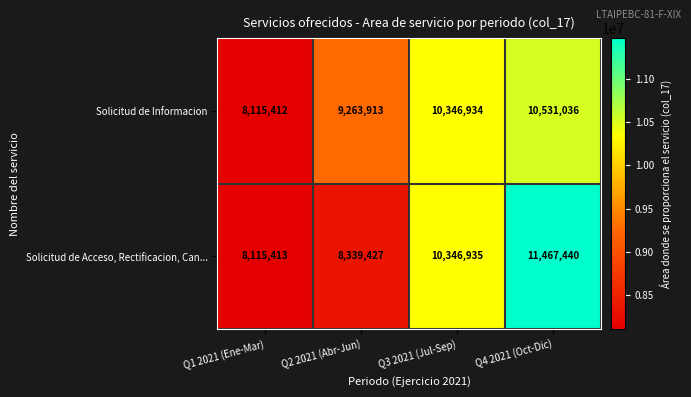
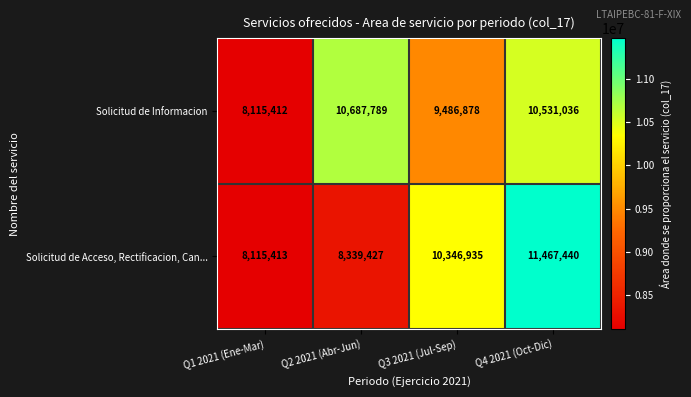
Solicitud de Informacion, Q2 2021 (Abr-Jun): 9,263,913 -> 10,687,789
Solicitud de Informacion, Q3 2021 (Jul-Sep): 10,346,934 -> 9,486,878
